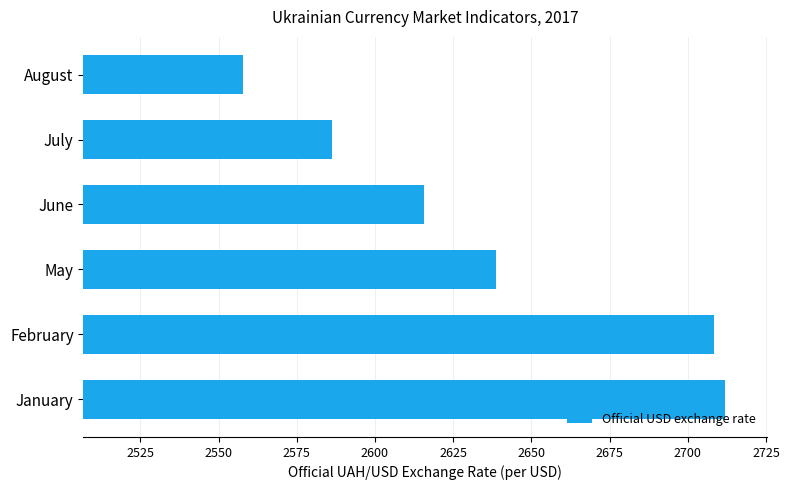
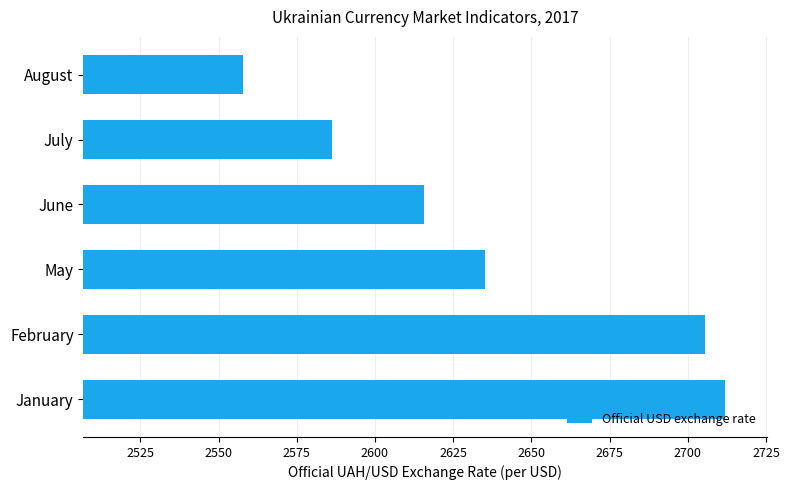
May: 2639 -> 2635
February: 2708 -> 2705
